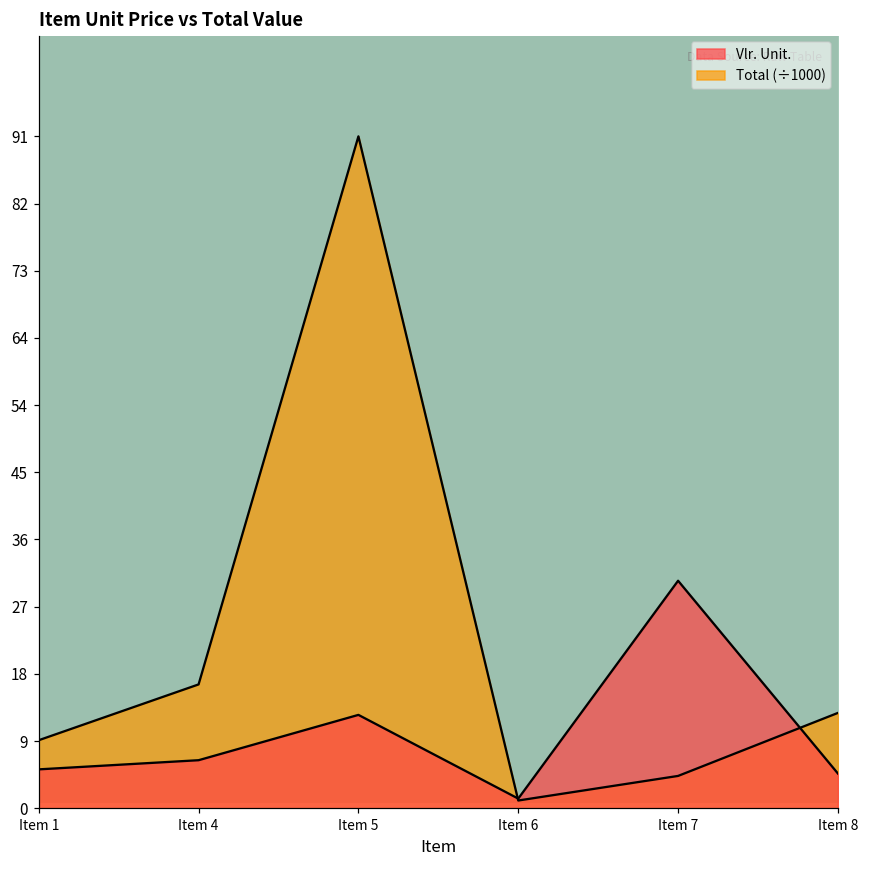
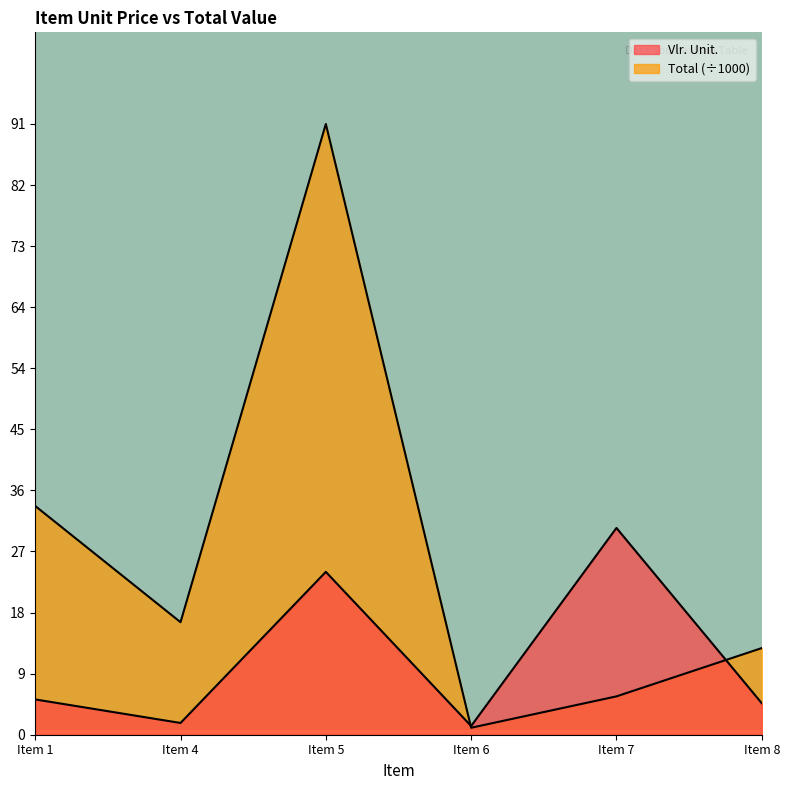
Total (÷1000), Item 1: 9 -> 34
Vlr. Unit., Item 4: 6 -> 2
Vlr. Unit., Item 5: 13 -> 24
Total (÷1000), Item 7: 4 -> 6
